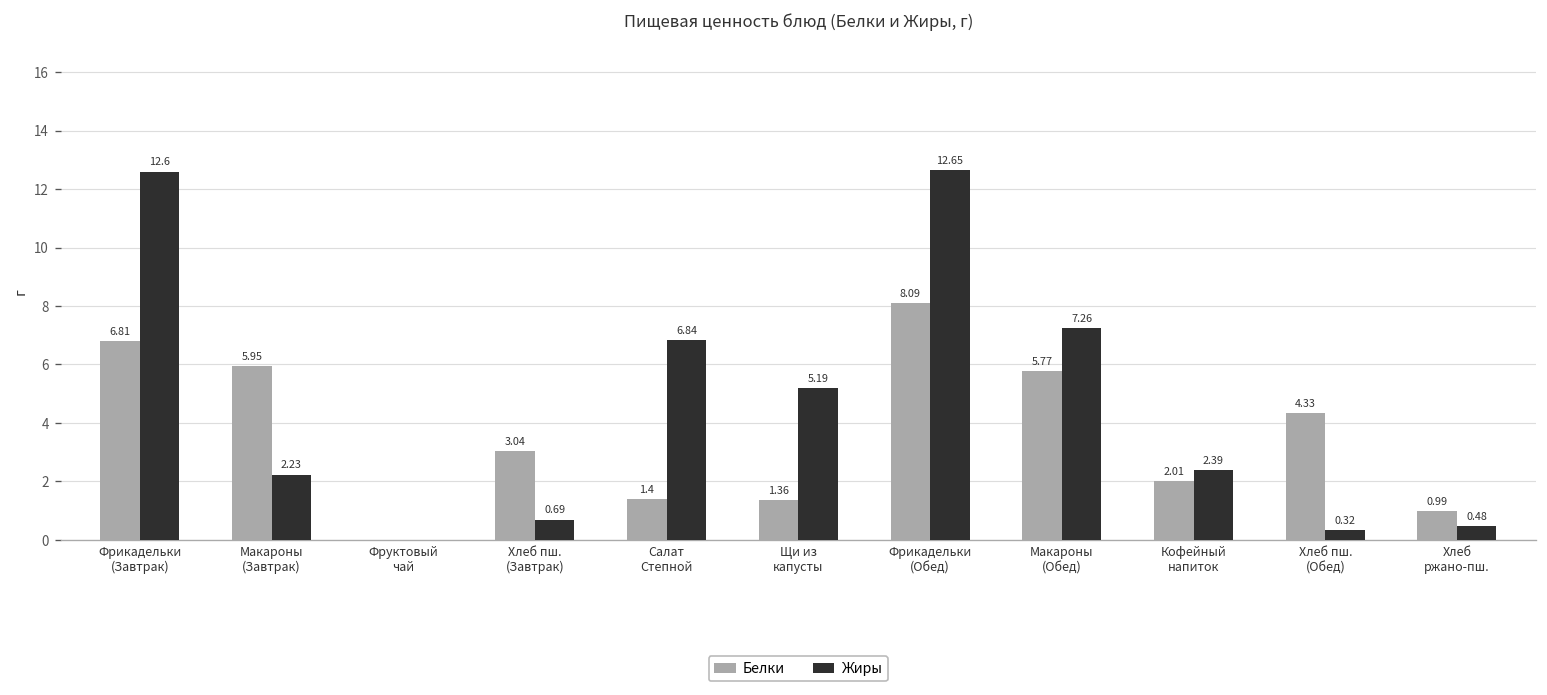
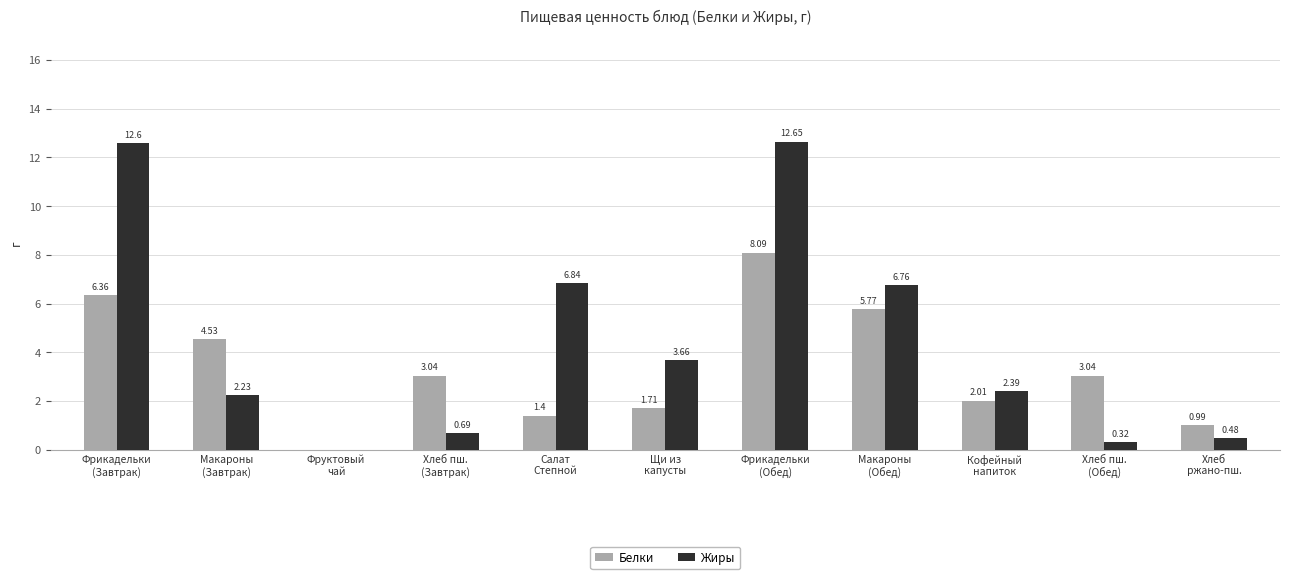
Белки, Фрикадельки (Завтрак): 6.81 -> 6.36
Белки, Макароны (Завтрак): 5.95 -> 4.53
Белки, Щи из капусты: 1.36 -> 1.71
Жиры, Щи из капусты: 5.19 -> 3.66
Жиры, Макароны (Обед): 7.26 -> 6.76
Белки, Хлеб пш. (Обед): 4.33 -> 3.04
